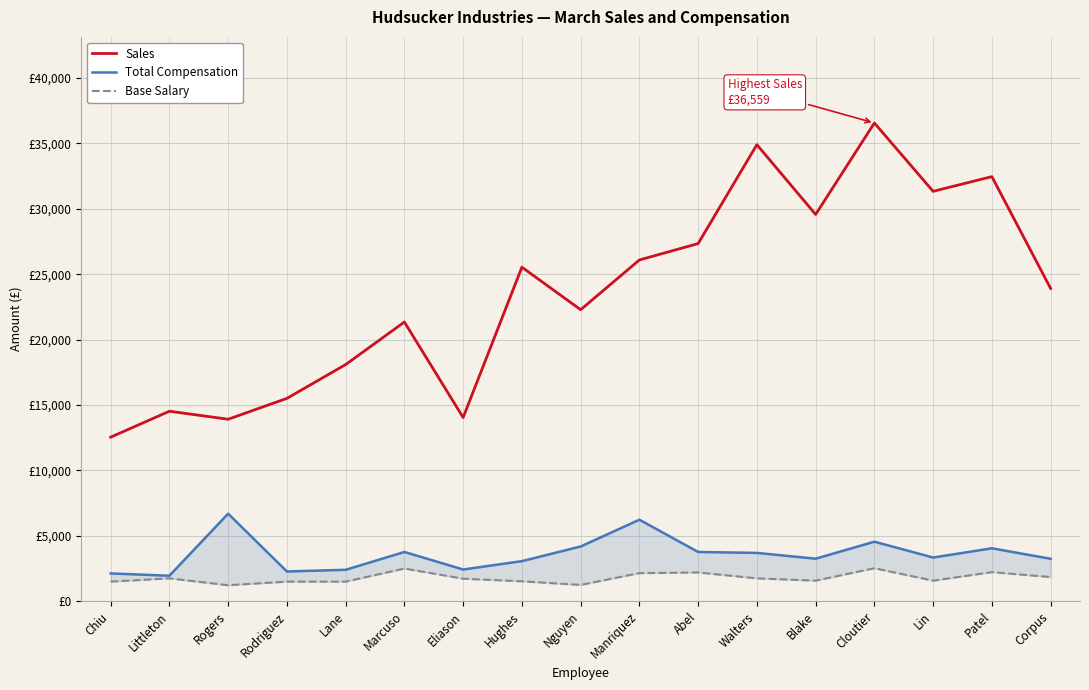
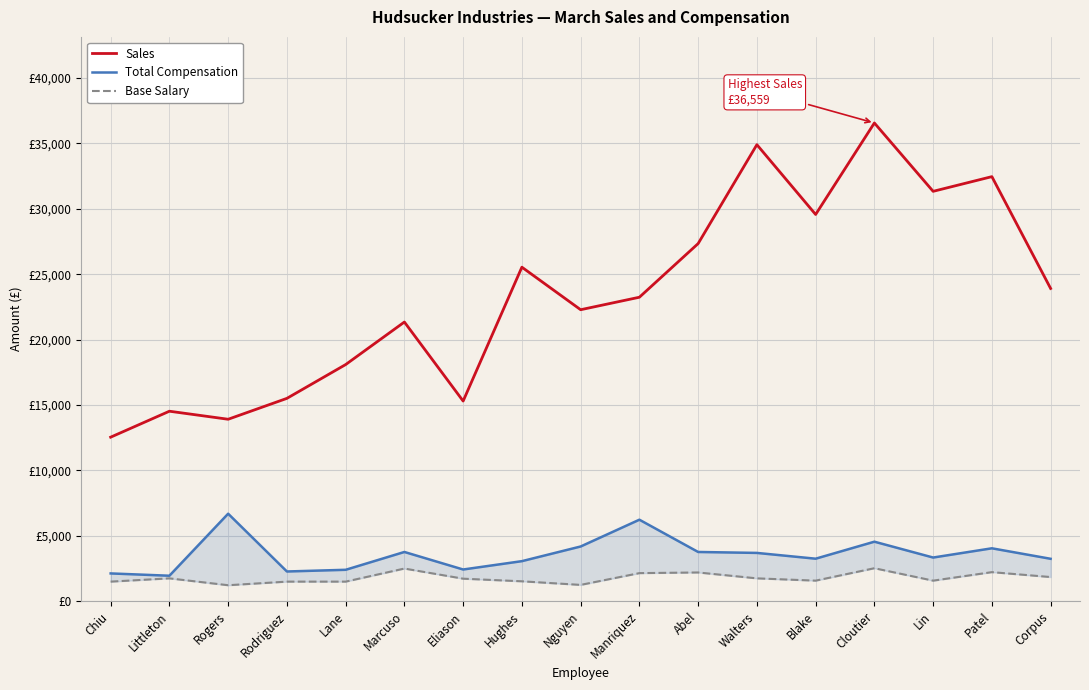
Sales, Eliason: £14,000 -> £15,300
Sales, Manriquez: £26,100 -> £23,200
